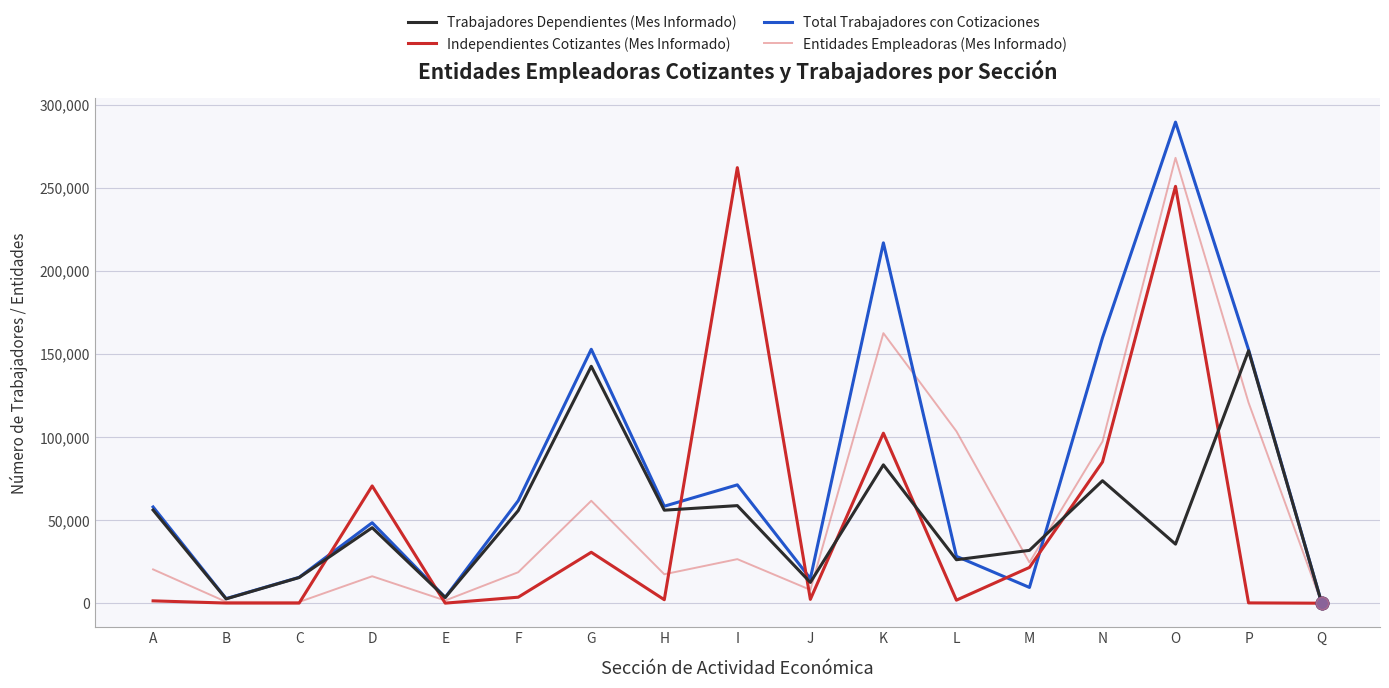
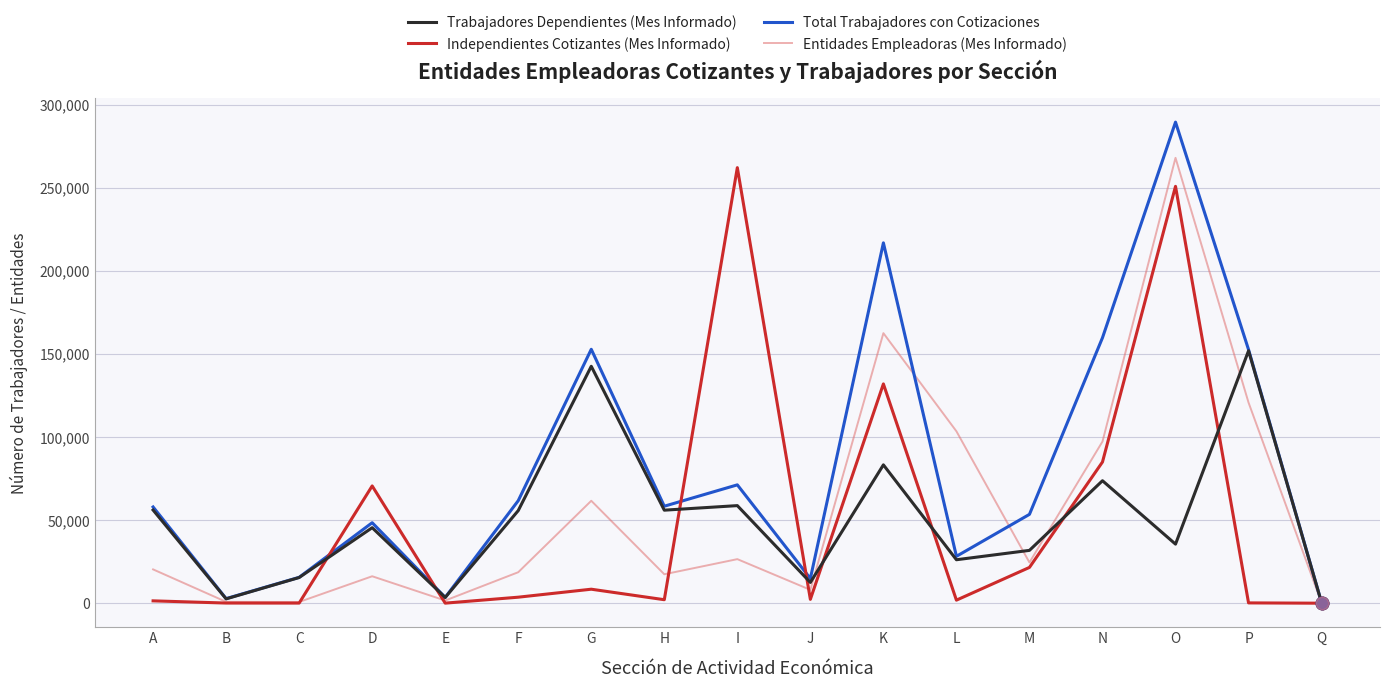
Independientes Cotizantes (Mes Informado), G: 31,000 -> 8,000
Independientes Cotizantes (Mes Informado), K: 102,000 -> 132,000
Total Trabajadores con Cotizaciones, M: 9,000 -> 53,000
